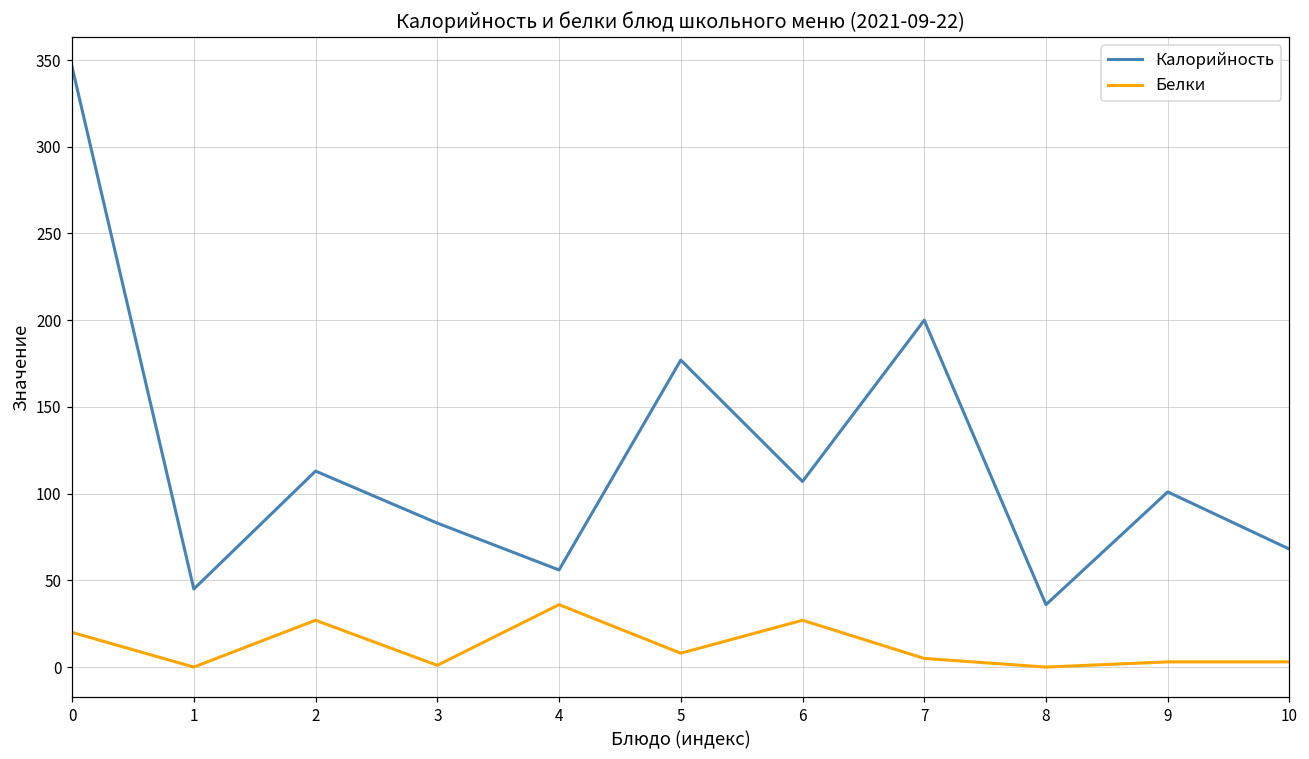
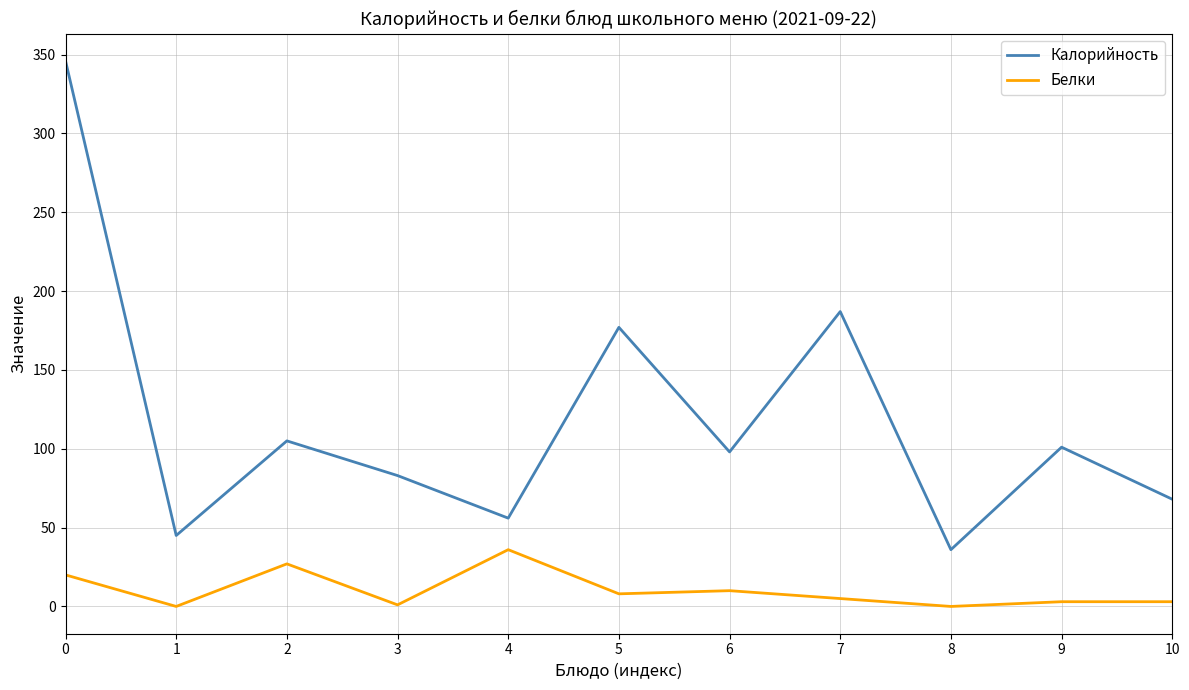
Калорийность, 2: 113 -> 105
Калорийность, 6: 107 -> 98
Белки, 6: 27 -> 10
Калорийность, 7: 200 -> 187
